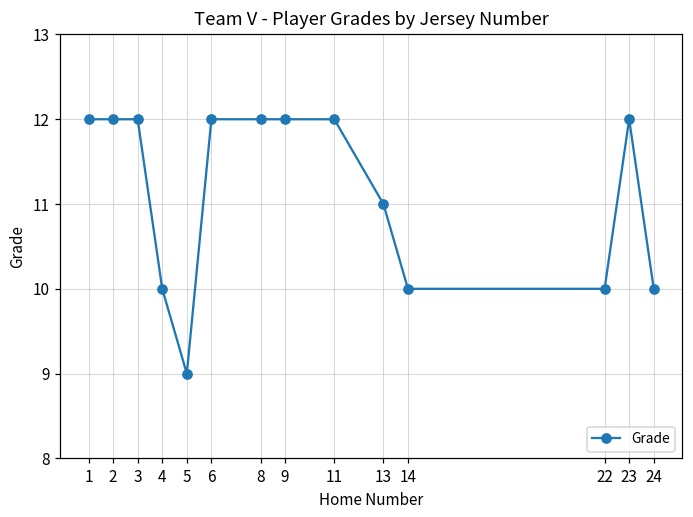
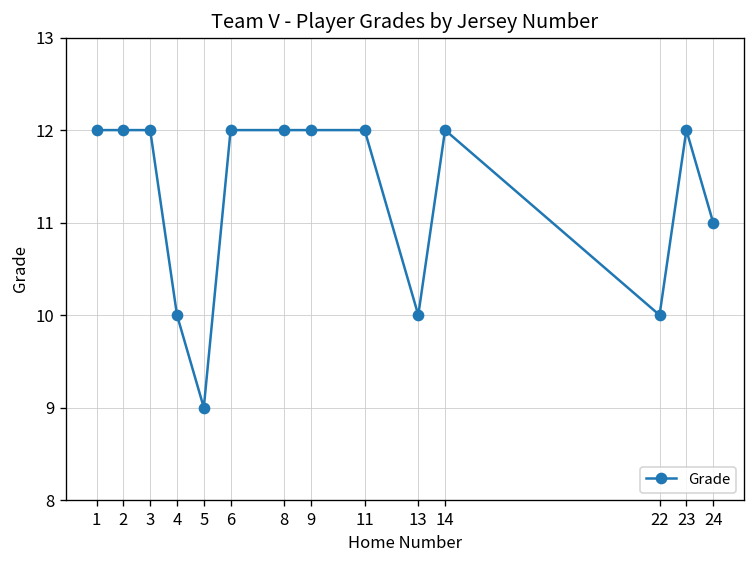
13: 11 -> 10
14: 10 -> 12
24: 10 -> 11
